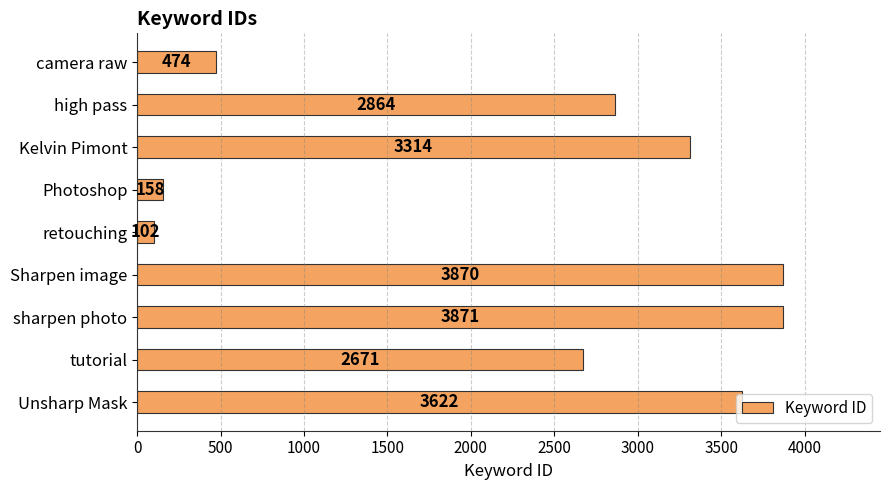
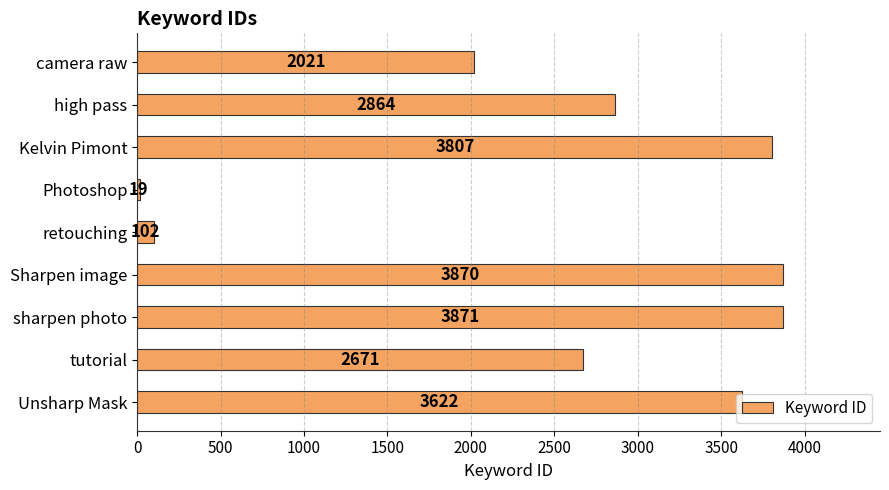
camera raw: 474 -> 2021
Kelvin Pimont: 3314 -> 3807
Photoshop: 158 -> 19
